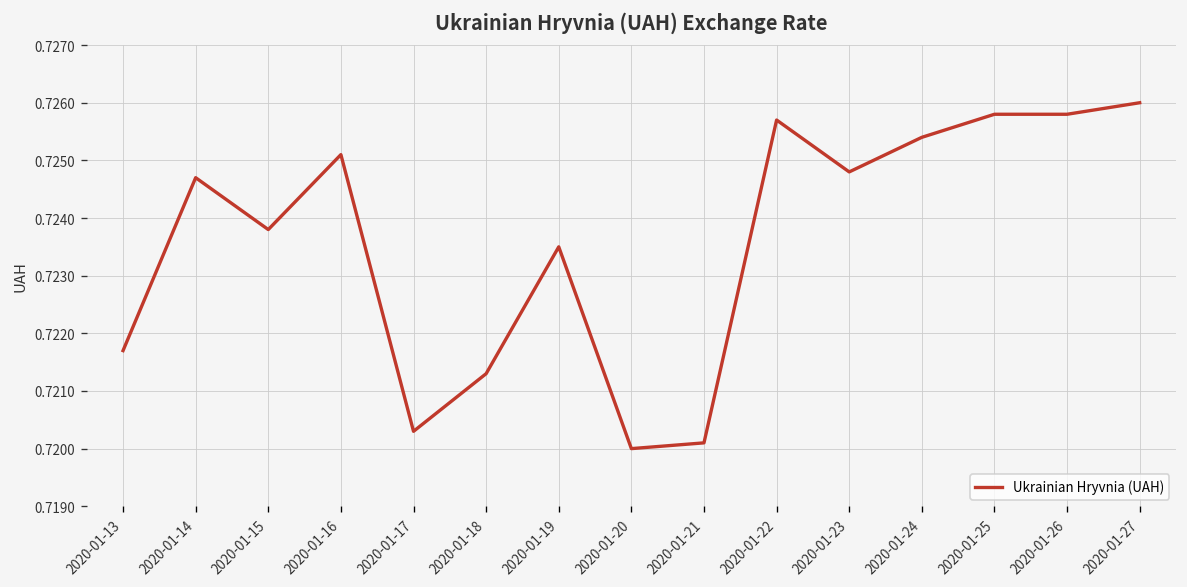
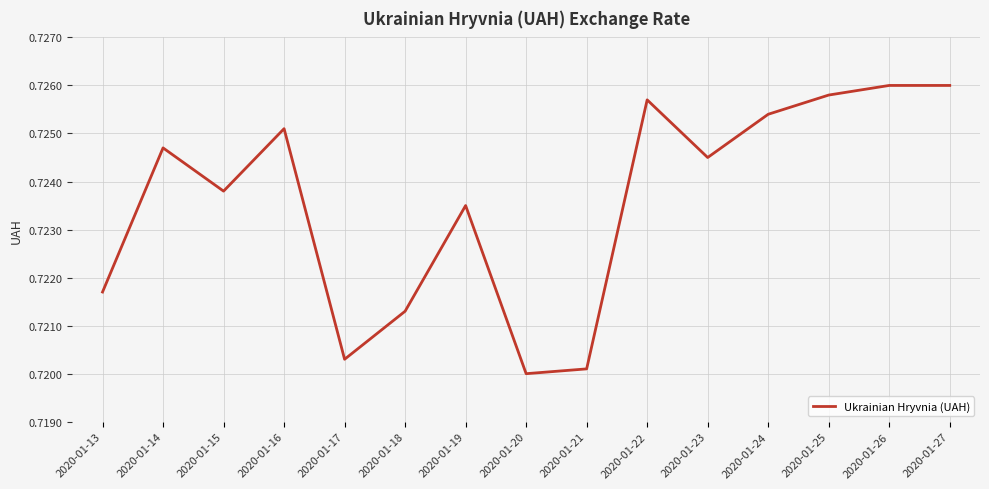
2020-01-23: 0.7248 -> 0.7245
2020-01-26: 0.7258 -> 0.7260
